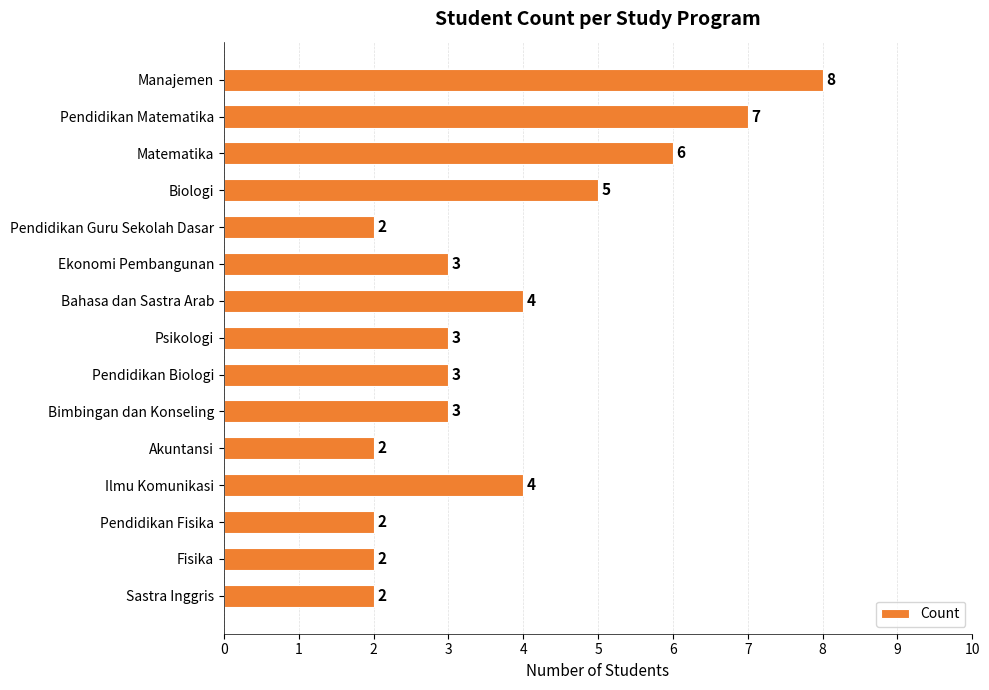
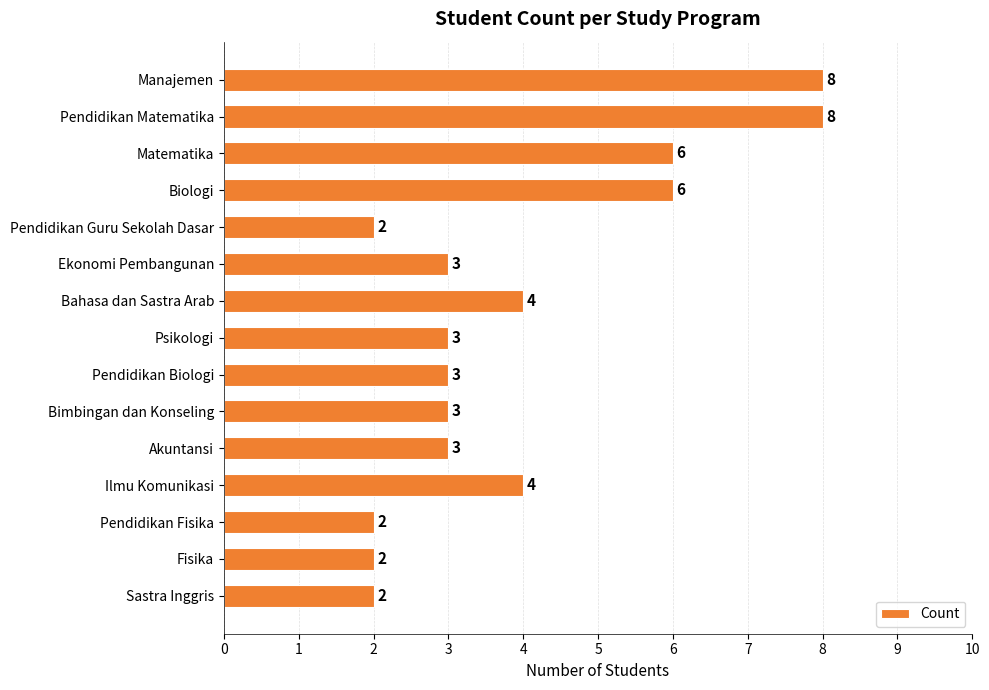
Pendidikan Matematika: 7 -> 8
Biologi: 5 -> 6
Akuntansi: 2 -> 3
